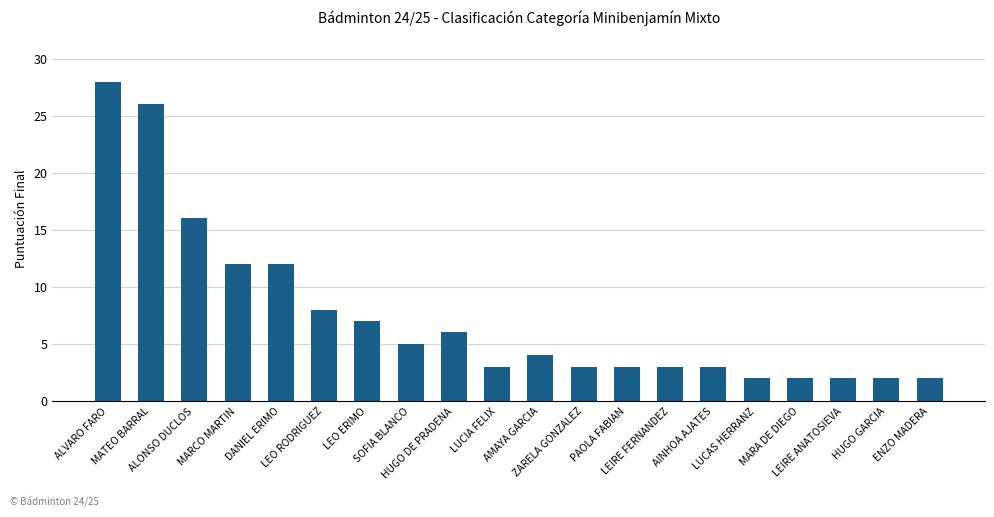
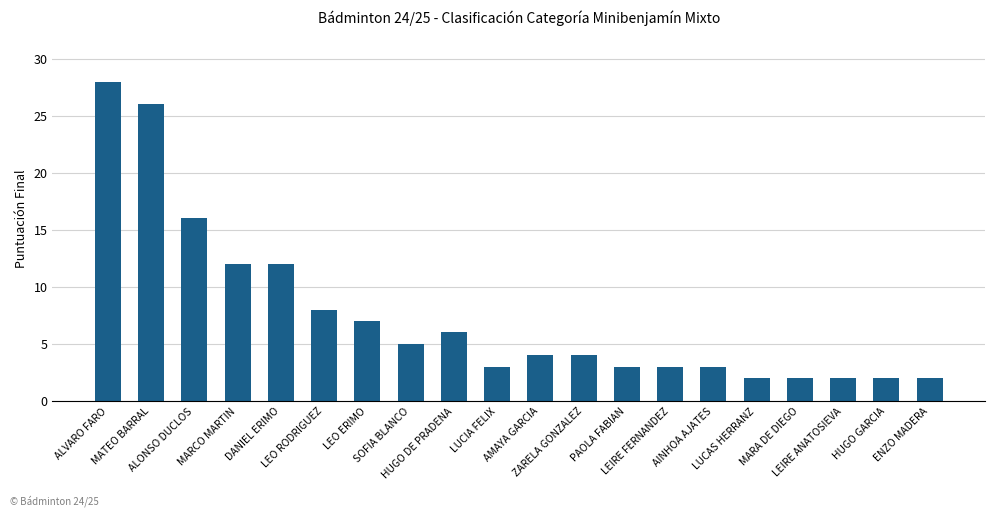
ZARELA GONZALEZ: 3 -> 4
